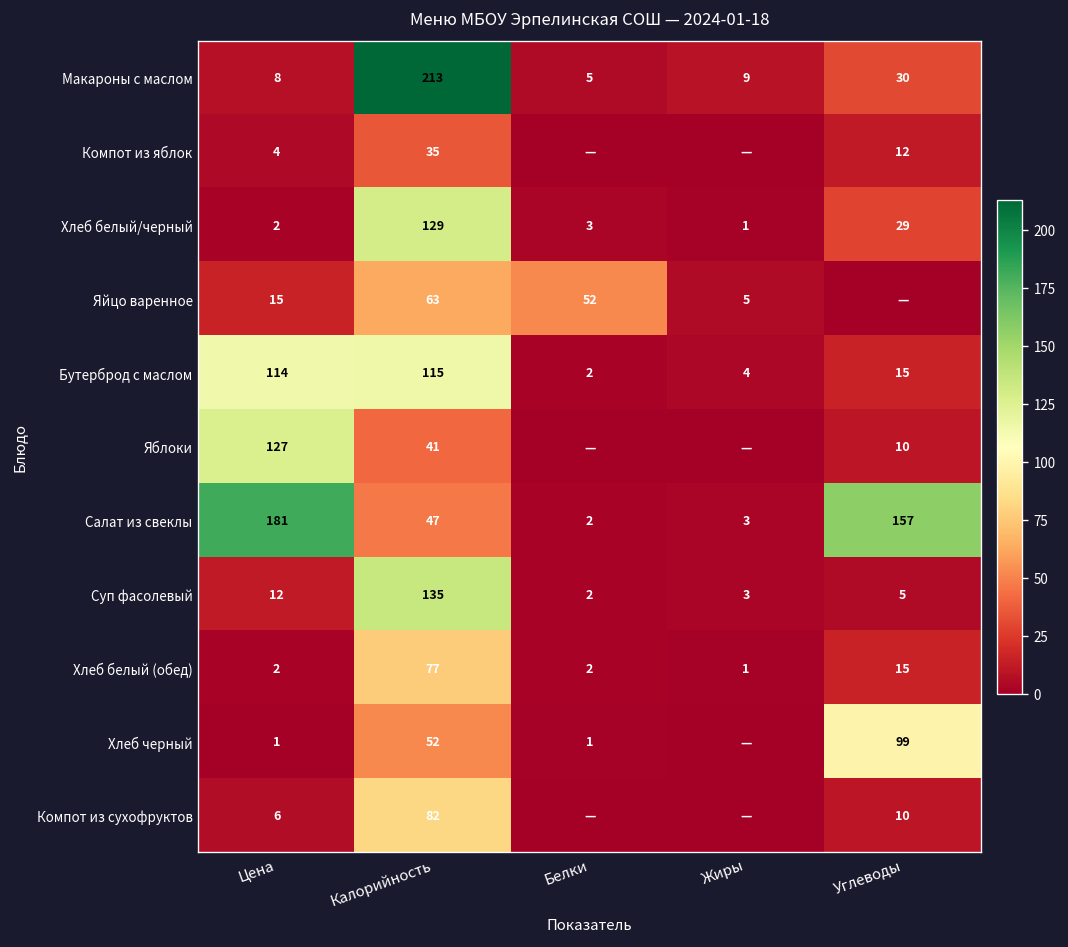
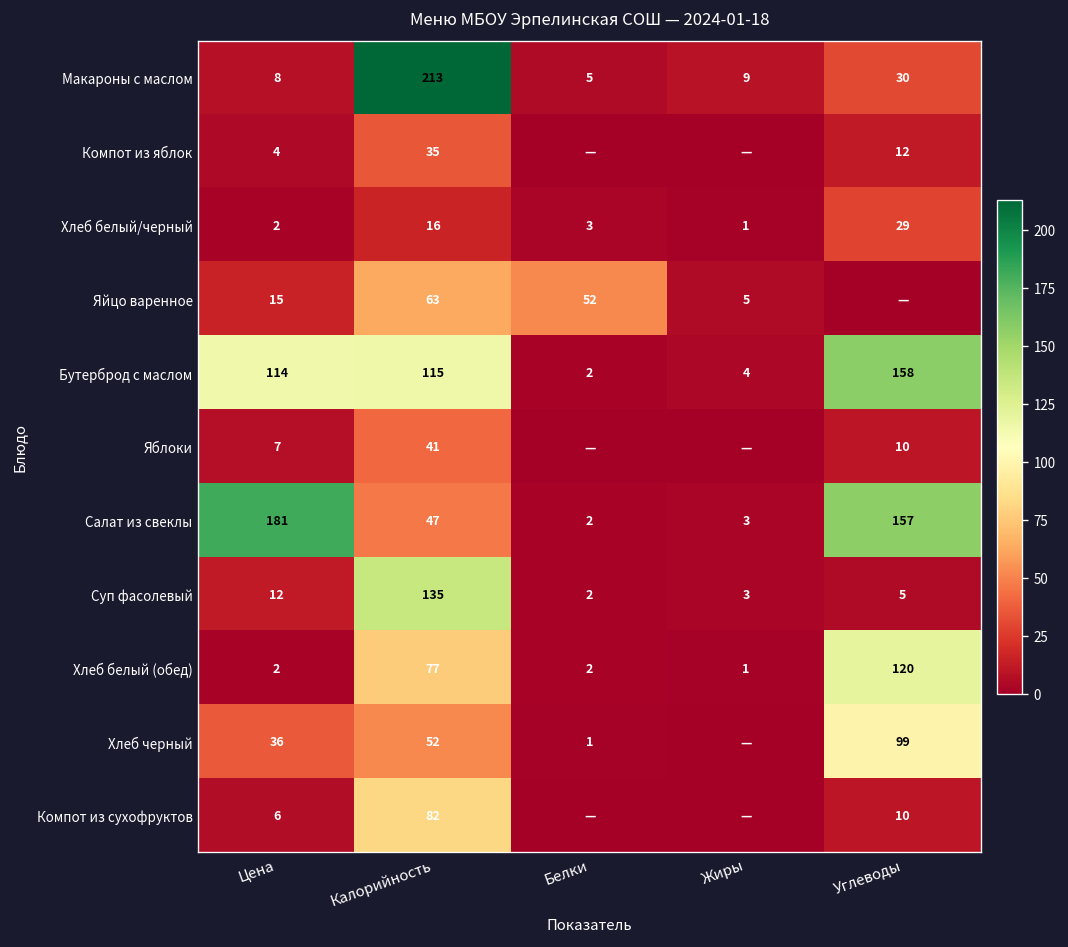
Хлеб белый/черный, Калорийность: 129 -> 16
Бутерброд с маслом, Углеводы: 15 -> 158
Яблоки, Цена: 127 -> 7
Хлеб белый (обед), Углеводы: 15 -> 120
Хлеб черный, Цена: 1 -> 36
